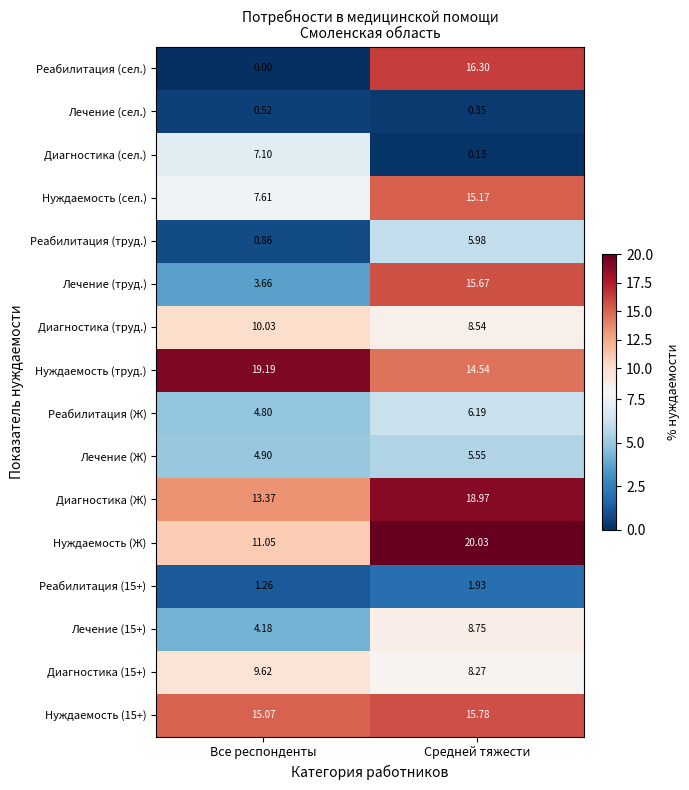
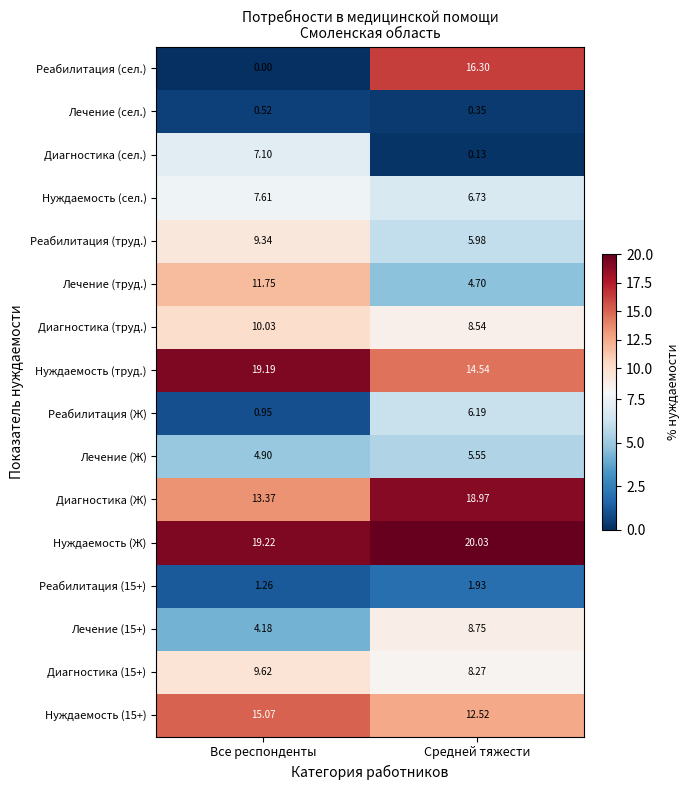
Нуждаемость (сел.), Средней тяжести: 15.17 -> 6.73
Реабилитация (труд.), Все респонденты: 0.86 -> 9.34
Лечение (труд.), Все респонденты: 3.66 -> 11.75
Лечение (труд.), Средней тяжести: 15.67 -> 4.70
Реабилитация (Ж), Все респонденты: 4.80 -> 0.95
Нуждаемость (Ж), Все респонденты: 11.05 -> 19.22
Нуждаемость (15+), Средней тяжести: 15.78 -> 12.52
